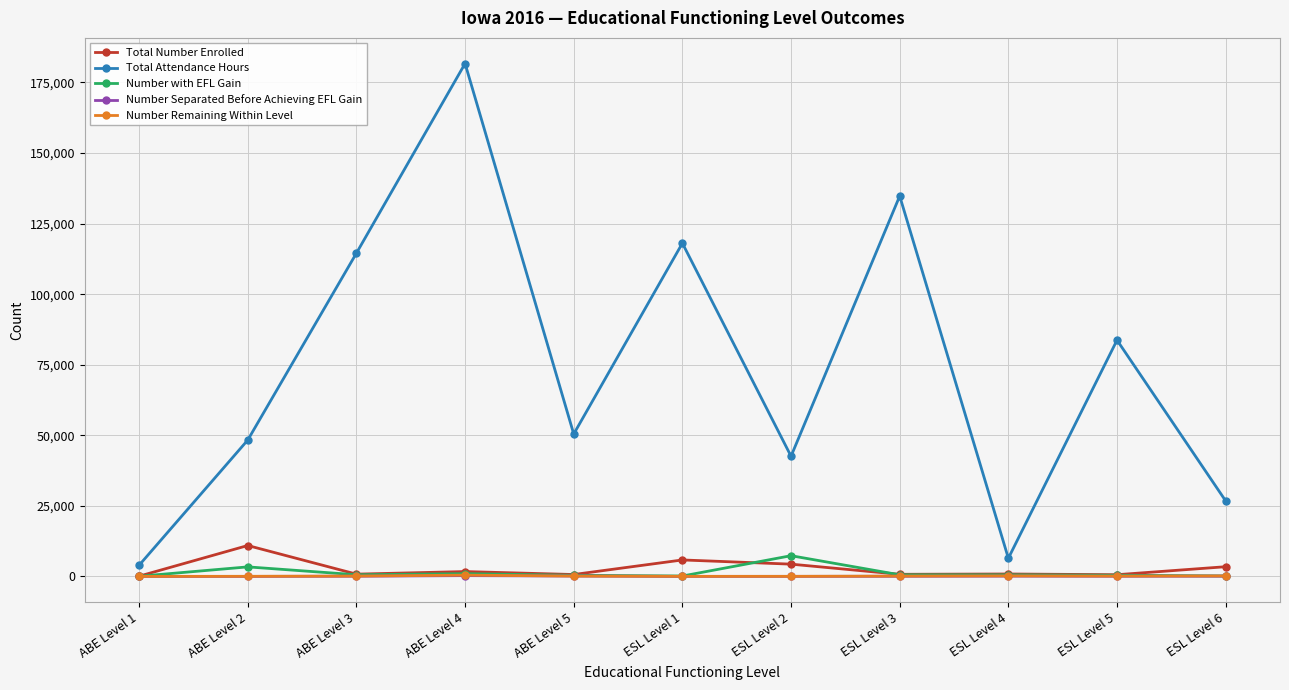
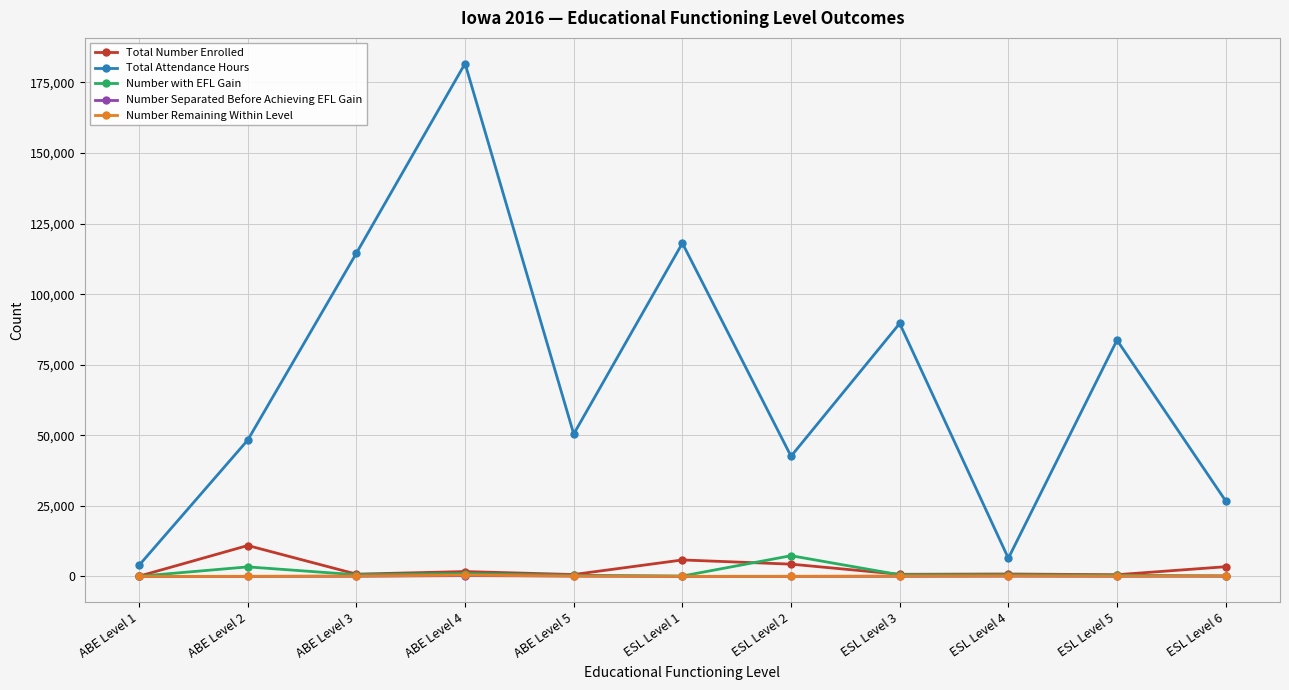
Total Attendance Hours, ESL Level 3: 135,000 -> 90,000
